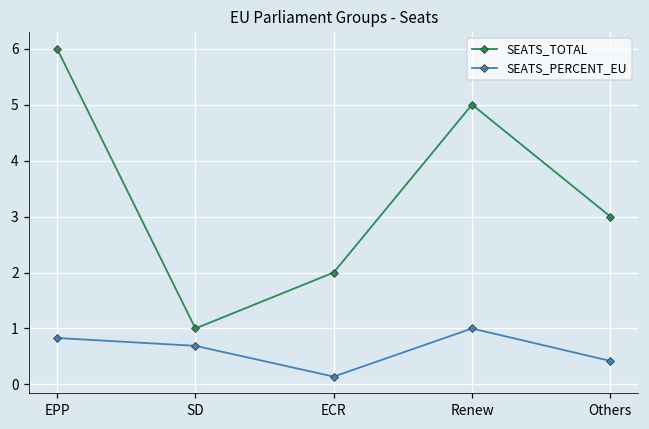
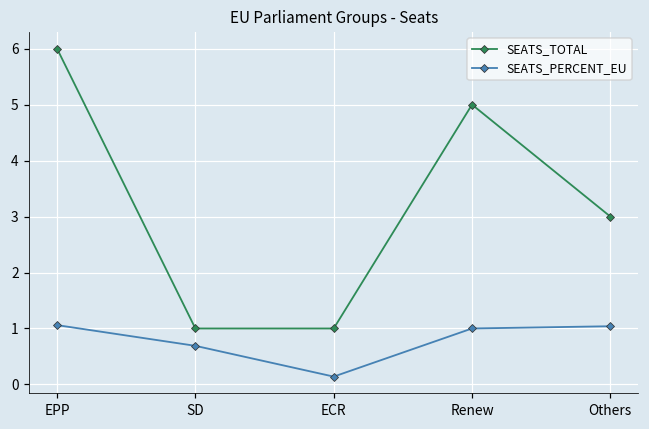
SEATS_PERCENT_EU, EPP: 0.8 -> 1.1
SEATS_TOTAL, ECR: 2 -> 1
SEATS_PERCENT_EU, Others: 0.4 -> 1.0
